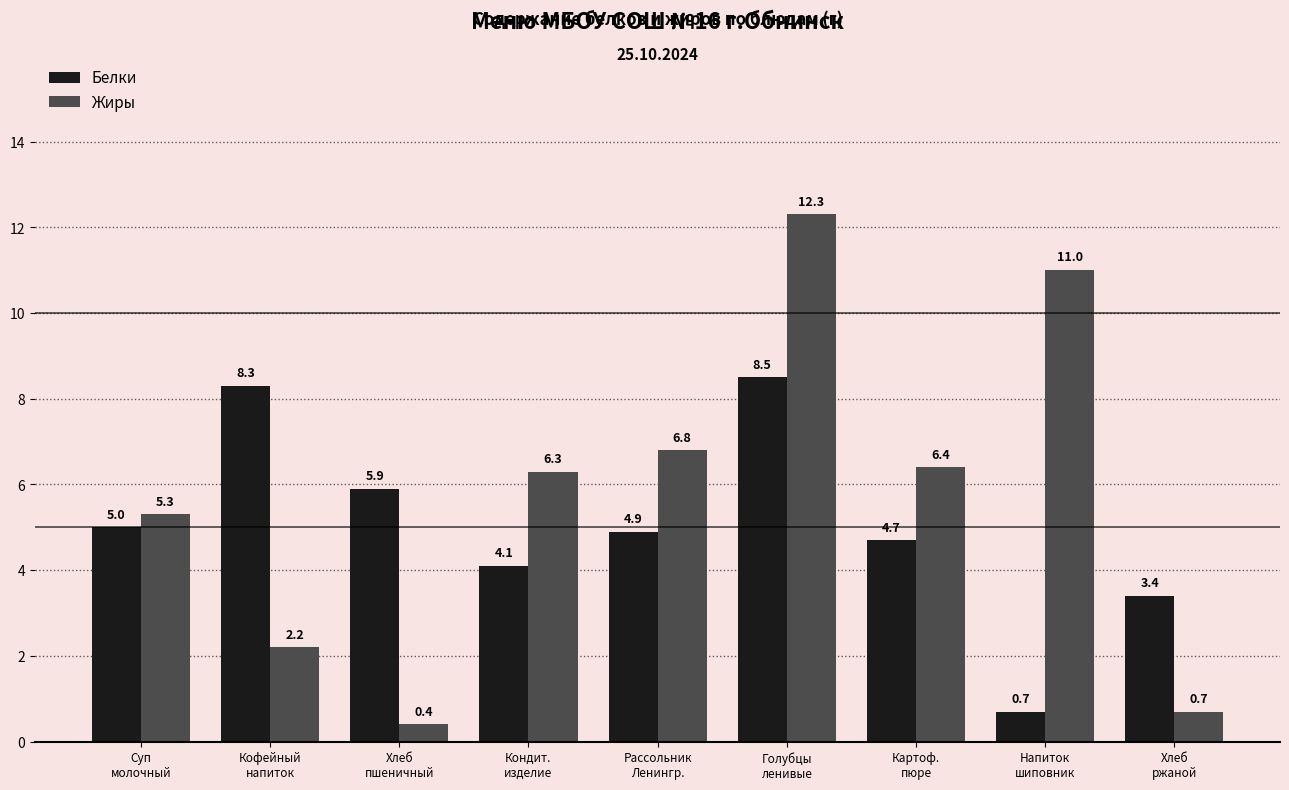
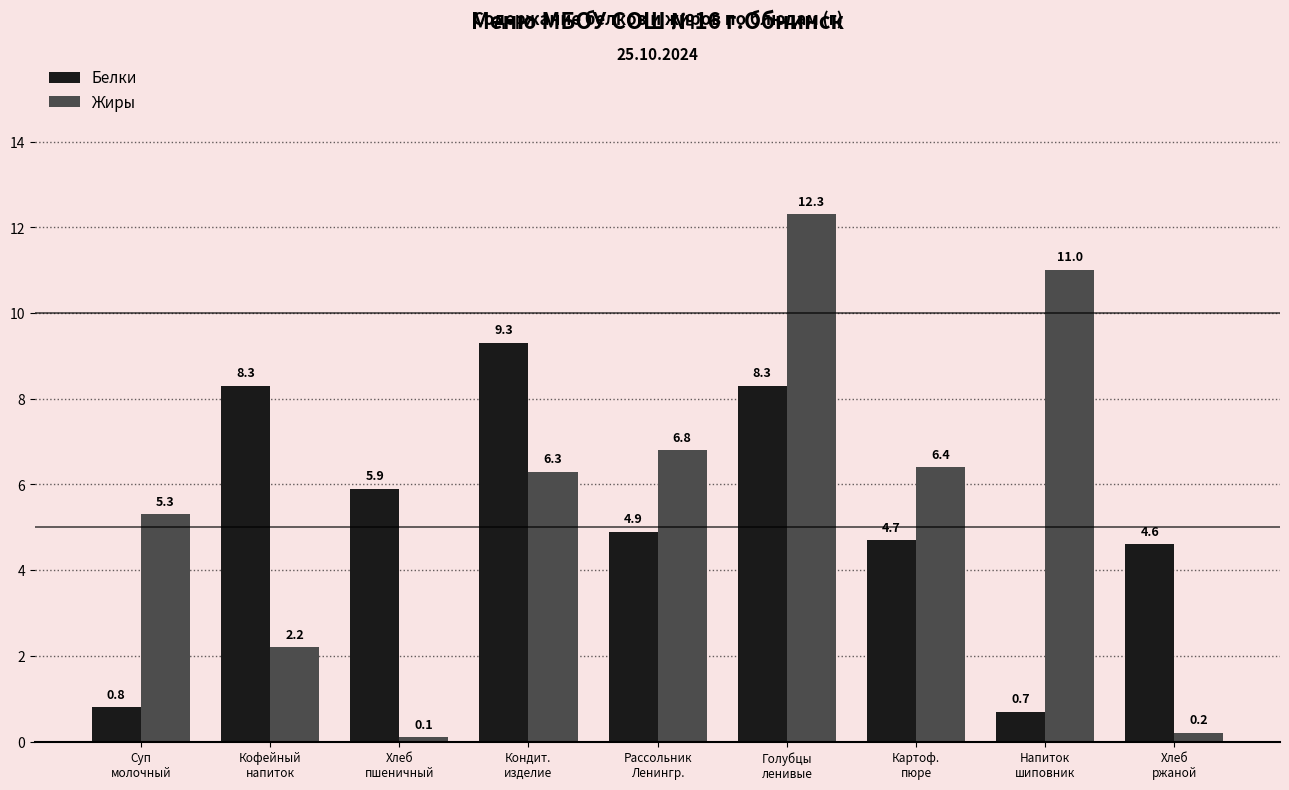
Белки, Суп молочный: 5.0 -> 0.8
Жиры, Хлеб пшеничный: 0.4 -> 0.1
Белки, Кондит. изделие: 4.1 -> 9.3
Белки, Голубцы ленивые: 8.5 -> 8.3
Белки, Хлеб ржаной: 3.4 -> 4.6
Жиры, Хлеб ржаной: 0.7 -> 0.2
